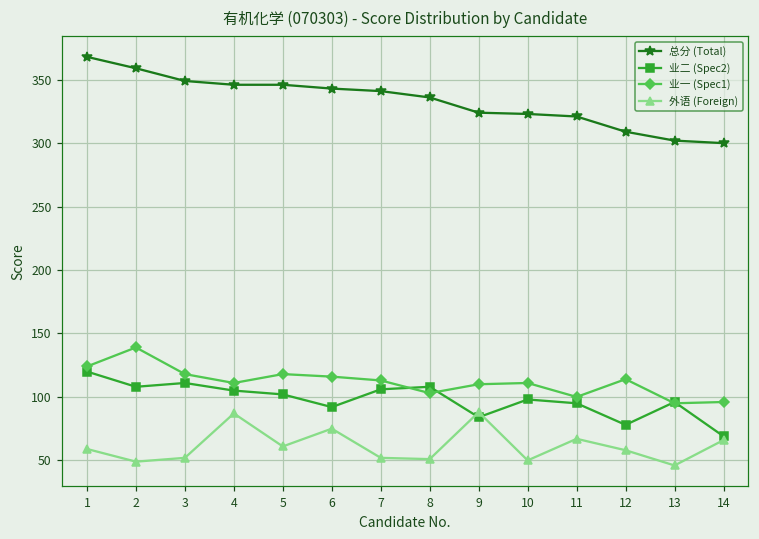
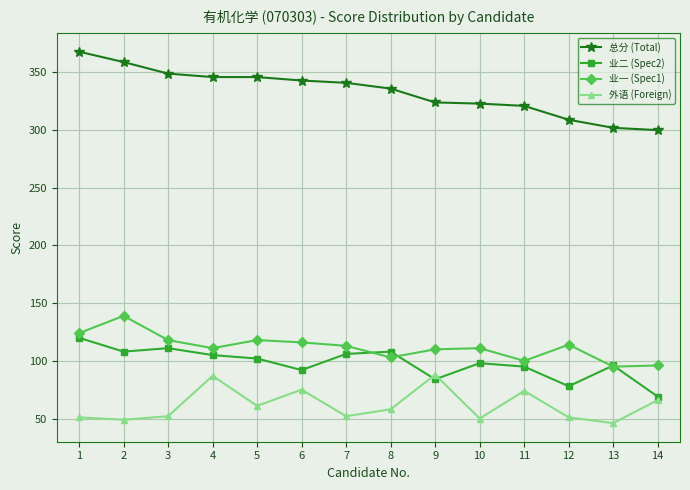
外语 (Foreign), 1: 59 -> 51
外语 (Foreign), 8: 51 -> 58
外语 (Foreign), 11: 67 -> 74
外语 (Foreign), 12: 58 -> 51
